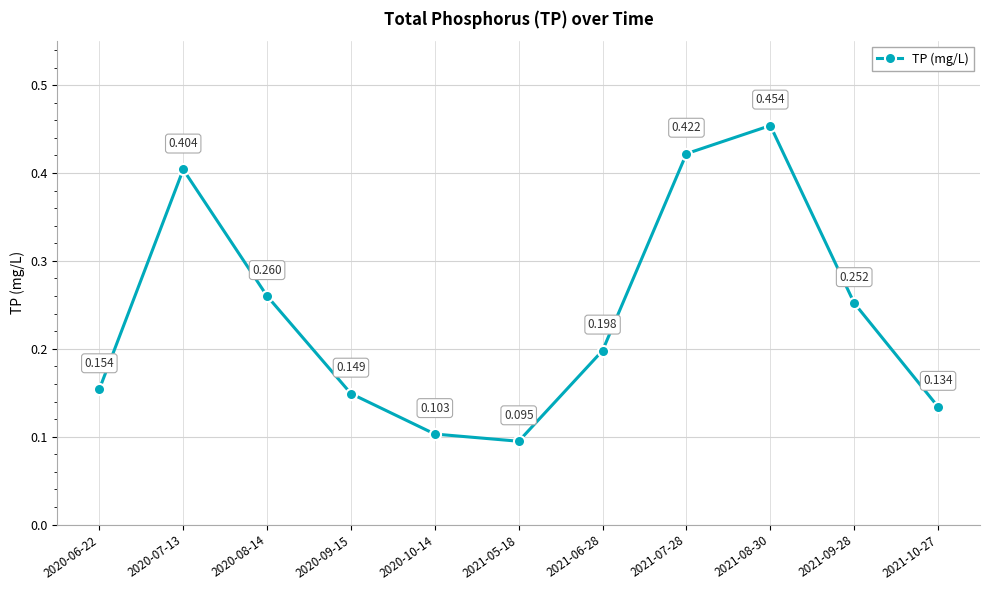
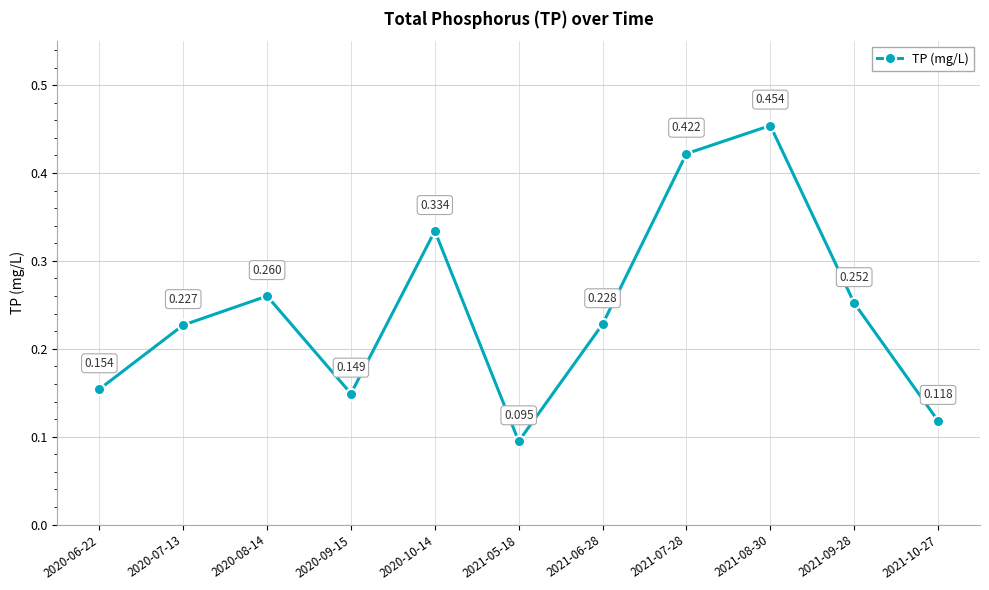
2020-07-13: 0.404 -> 0.227
2020-10-14: 0.103 -> 0.334
2021-06-28: 0.198 -> 0.228
2021-10-27: 0.134 -> 0.118
